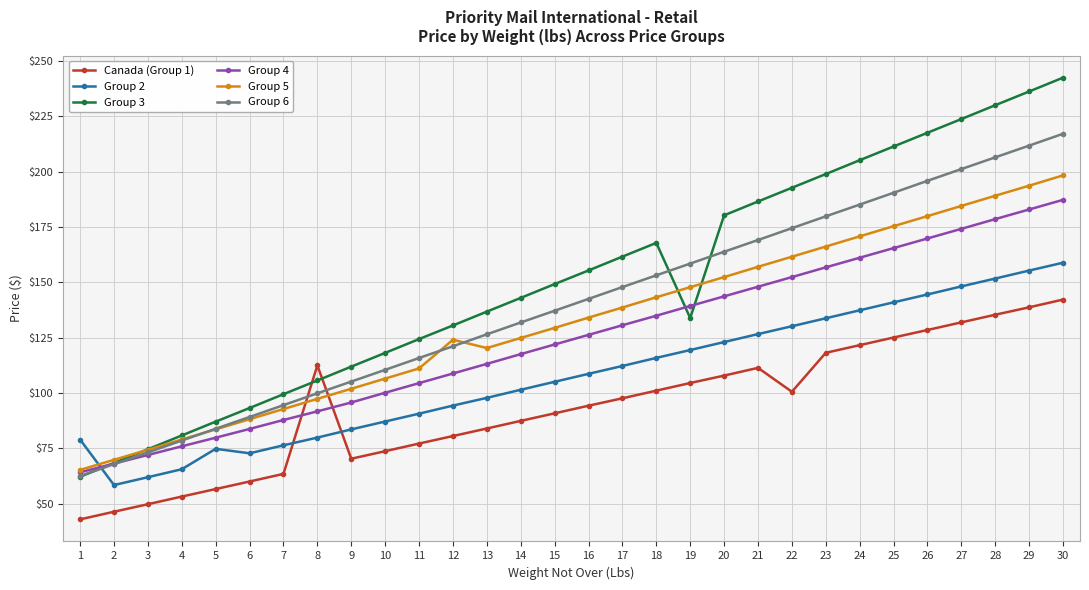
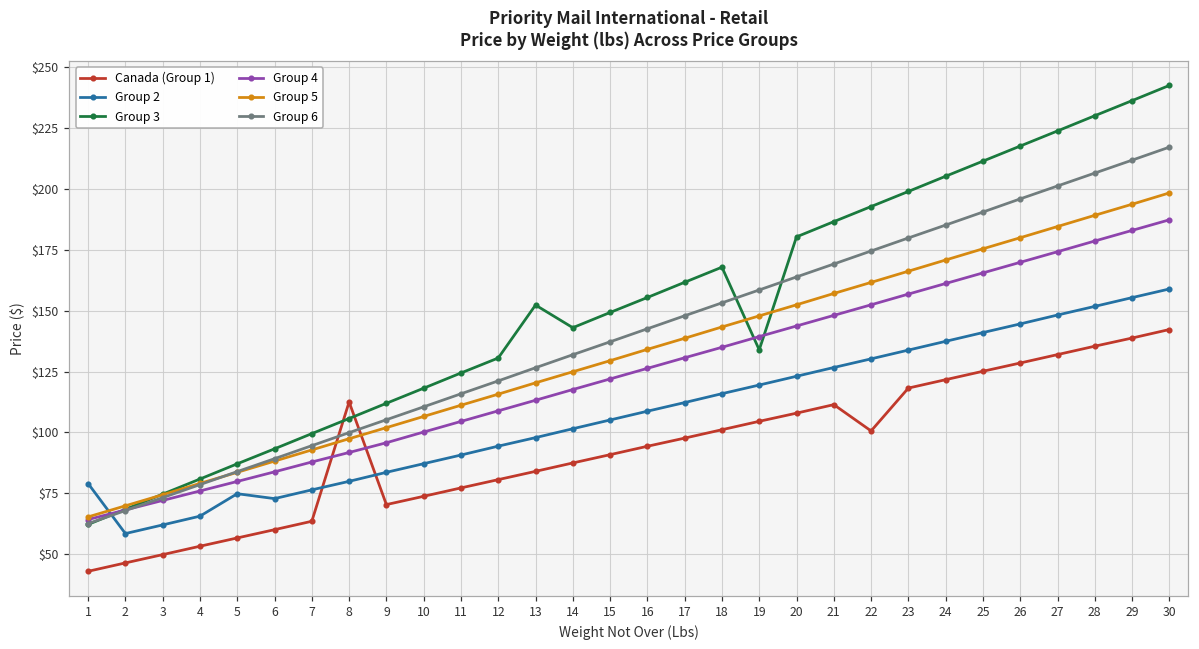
Group 5, 12: $124 -> $116
Group 3, 13: $137 -> $152
